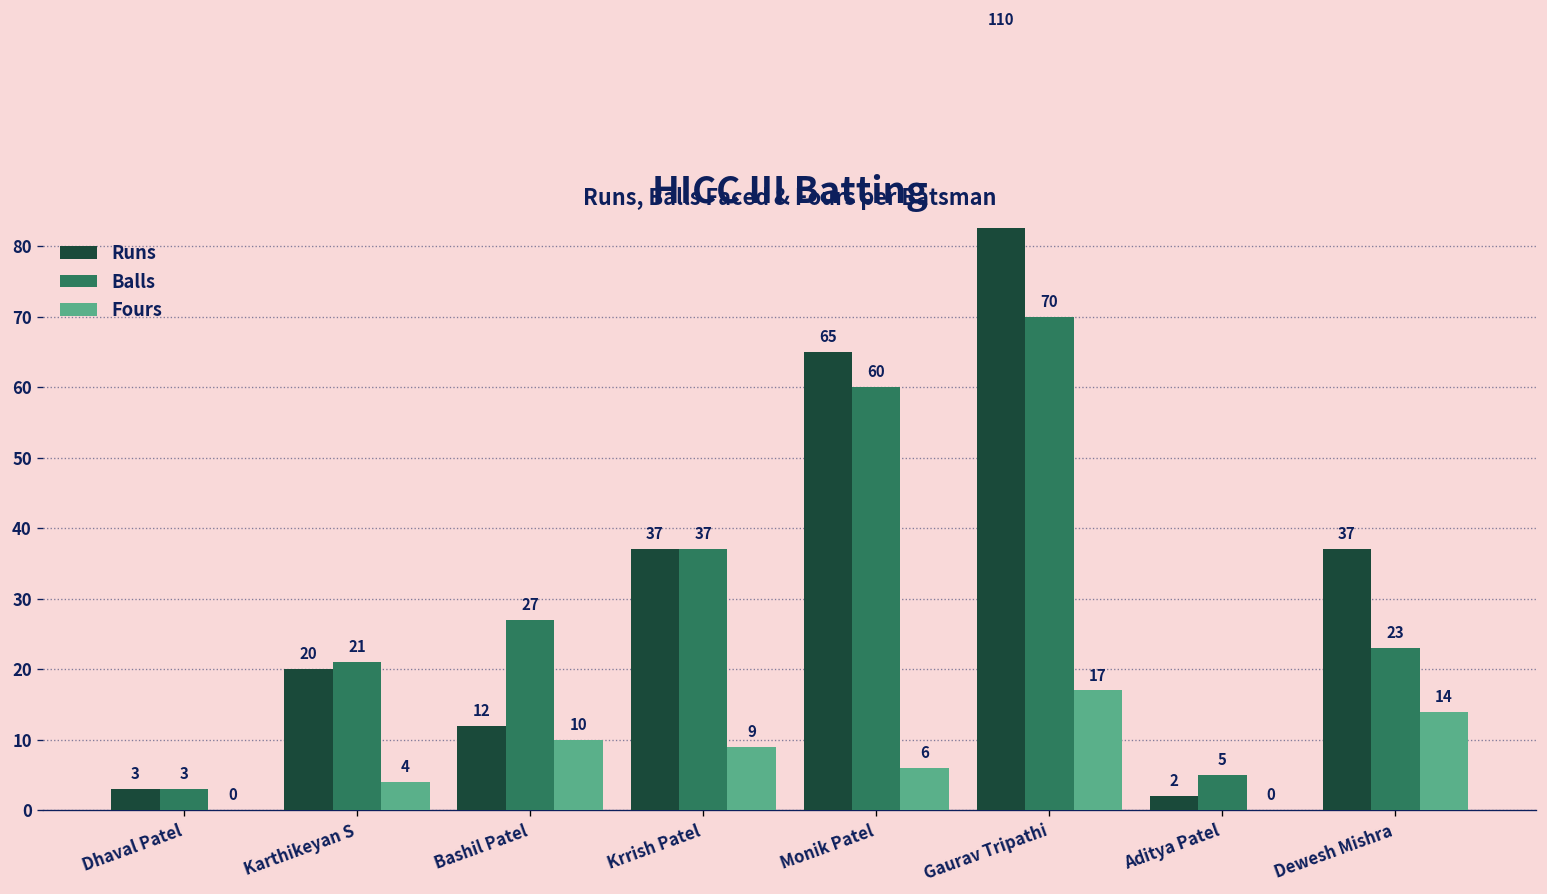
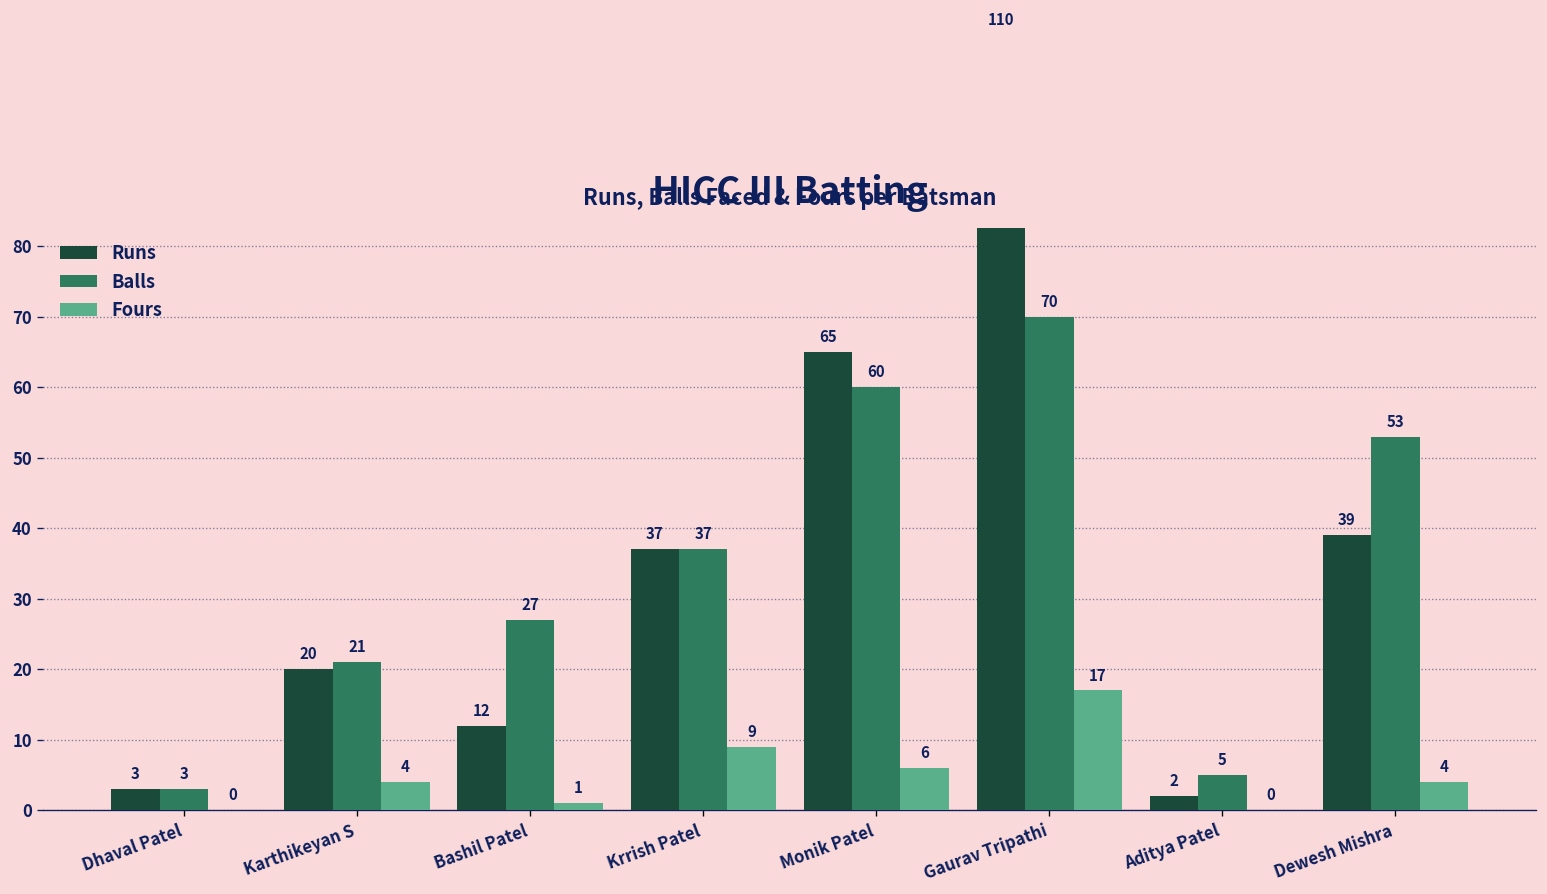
Fours, Bashil Patel: 10 -> 1
Runs, Dewesh Mishra: 37 -> 39
Balls, Dewesh Mishra: 23 -> 53
Fours, Dewesh Mishra: 14 -> 4
